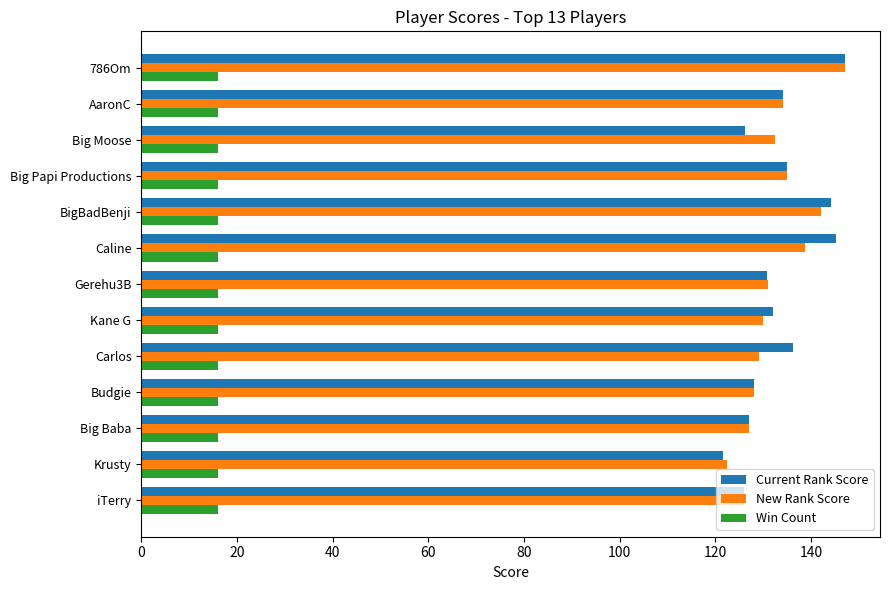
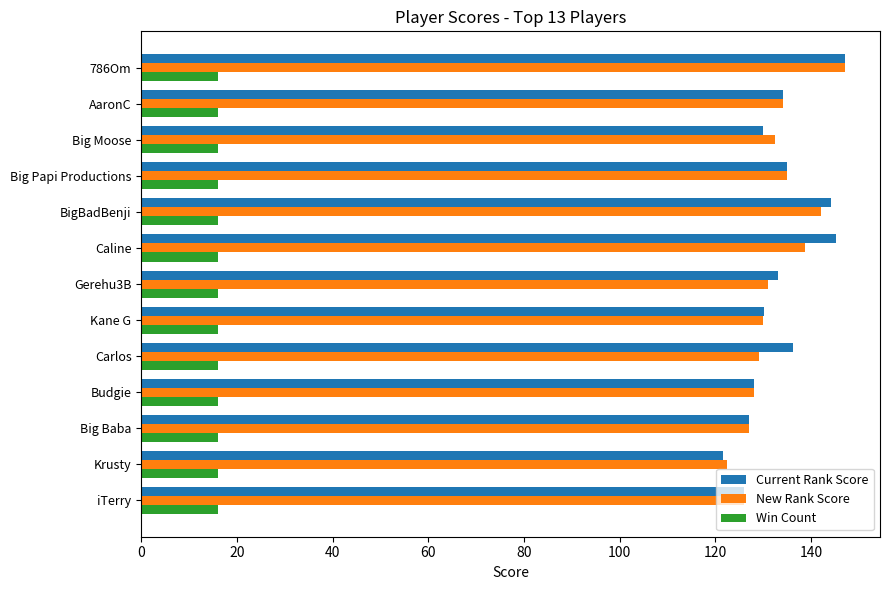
Current Rank Score, Big Moose: 126 -> 130
Current Rank Score, Gerehu3B: 131 -> 133
Current Rank Score, Kane G: 132 -> 130
